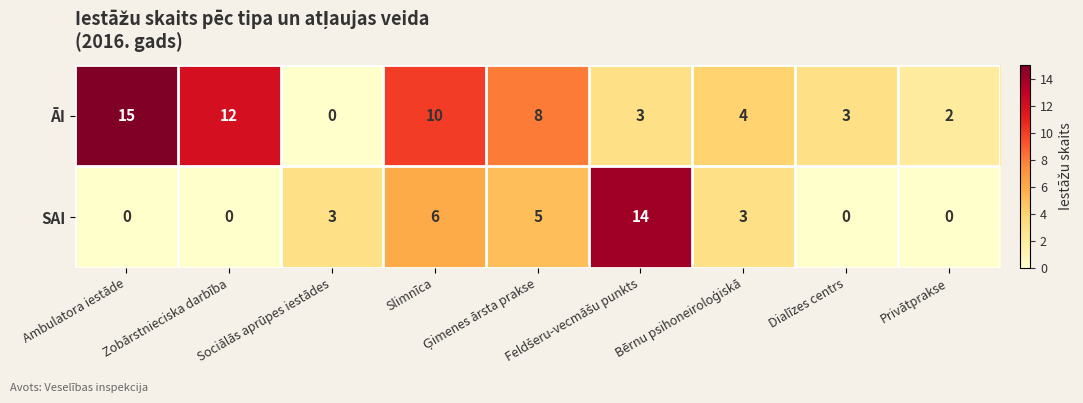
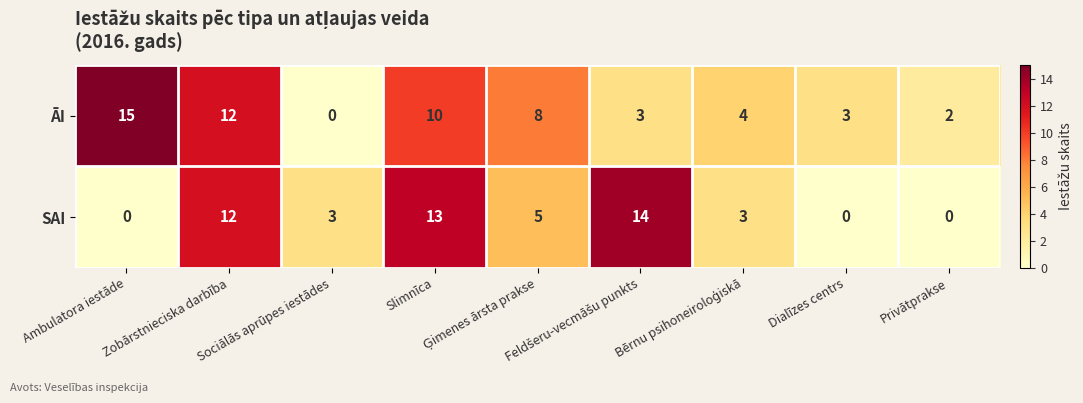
SAI, Zobārstnieciska darbība: 0 -> 12
SAI, Slimnīca: 6 -> 13
